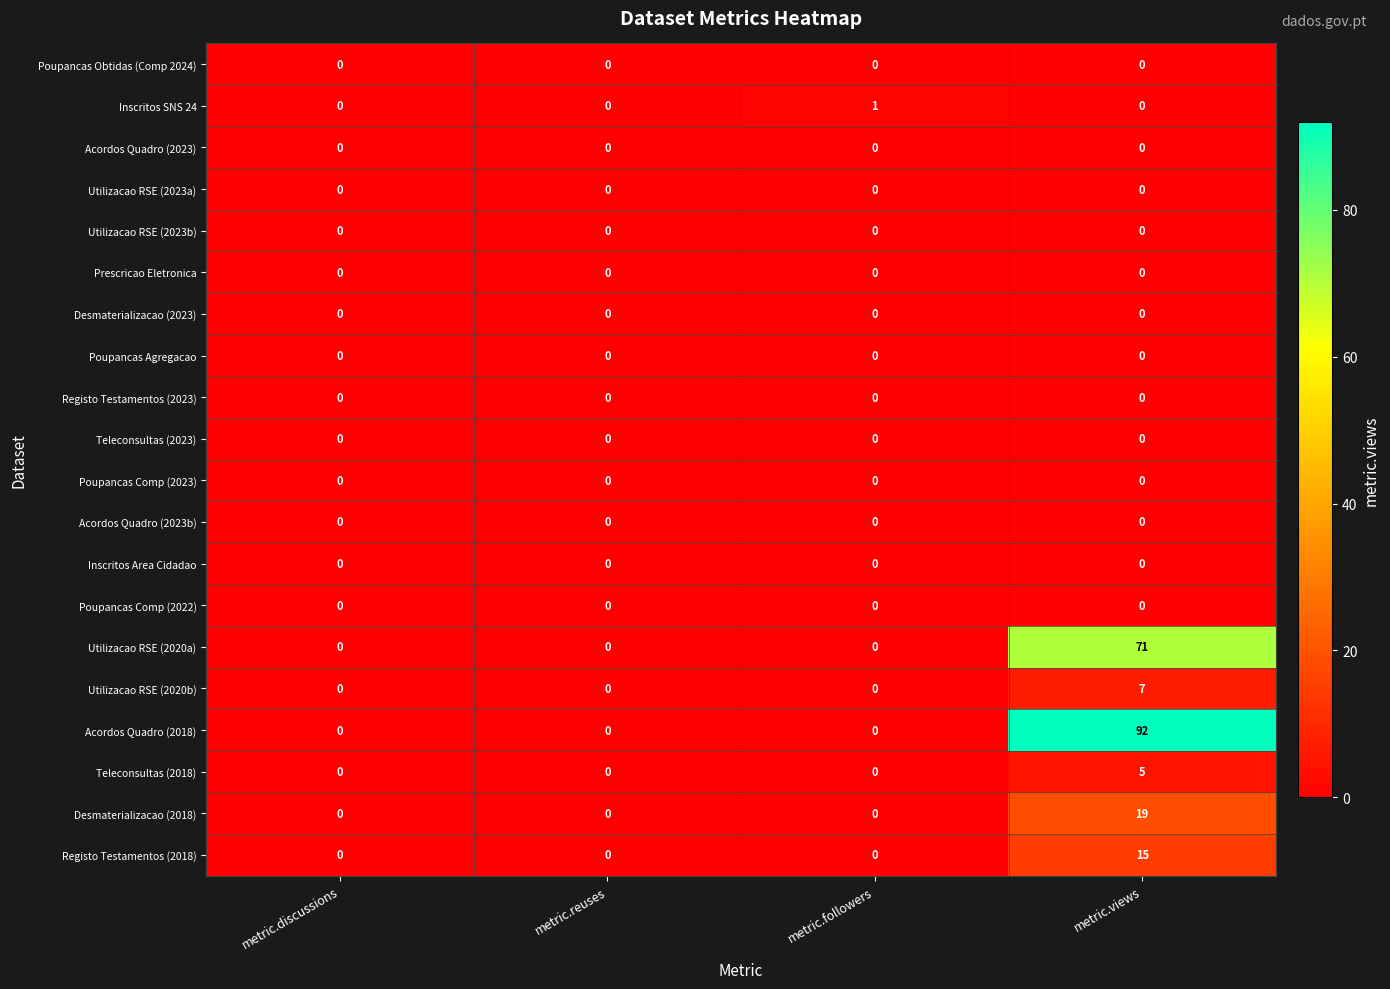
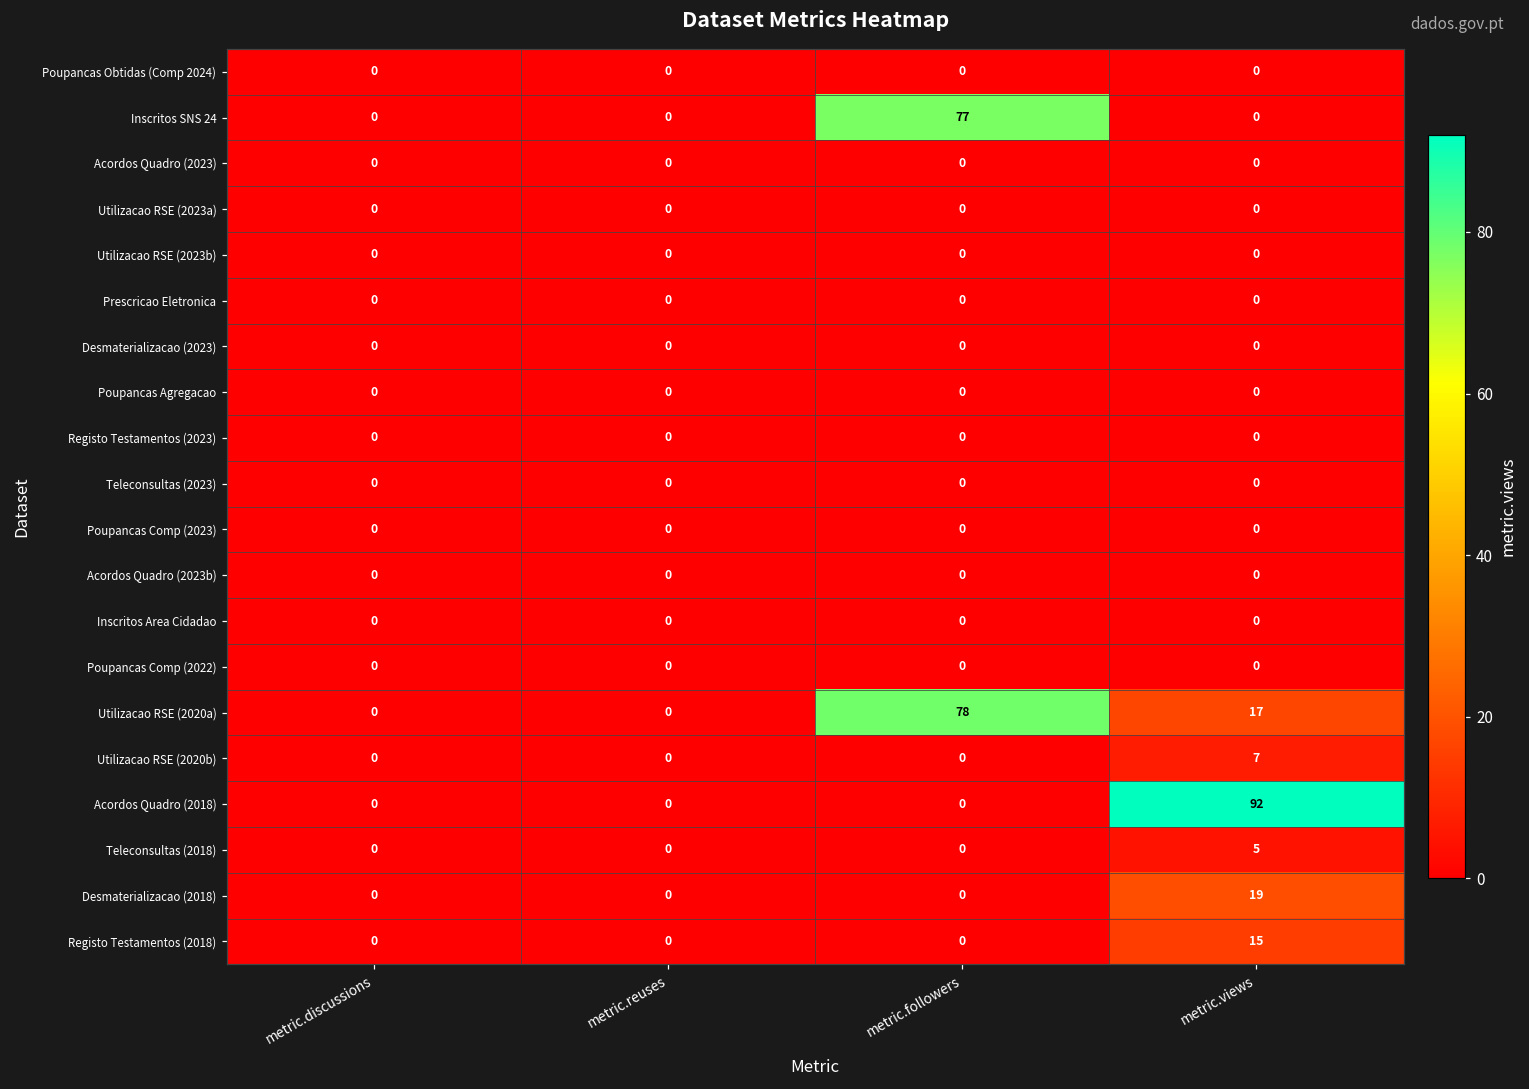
Inscritos SNS 24, metric.followers: 1 -> 77
Utilizacao RSE (2020a), metric.followers: 0 -> 78
Utilizacao RSE (2020a), metric.views: 71 -> 17
